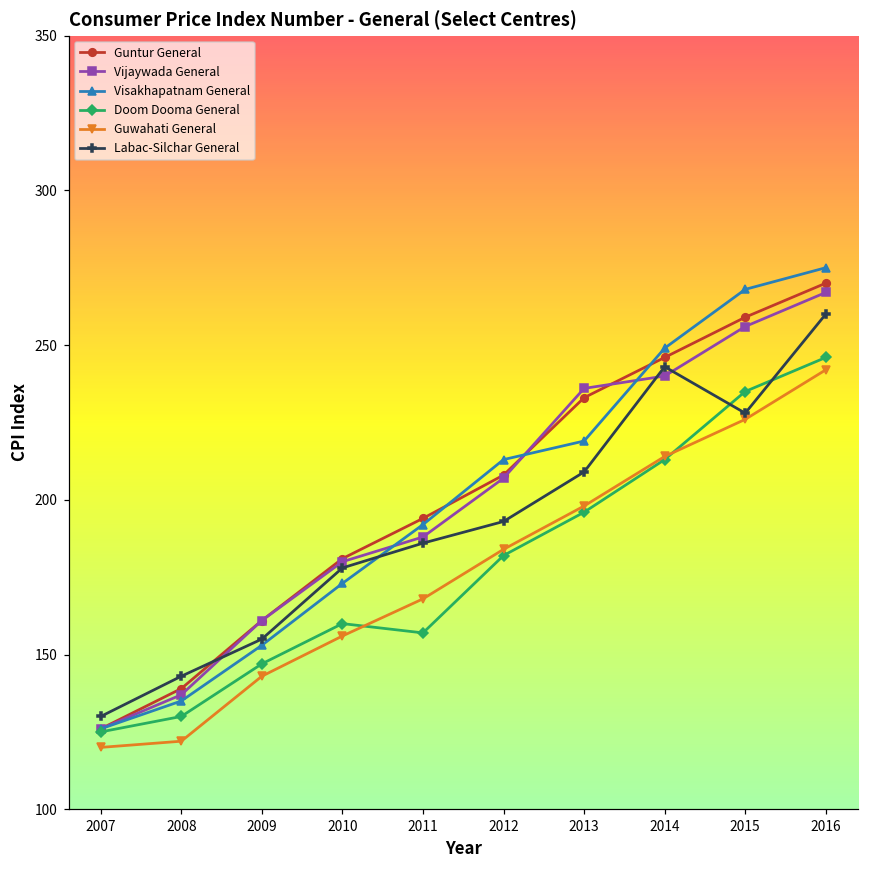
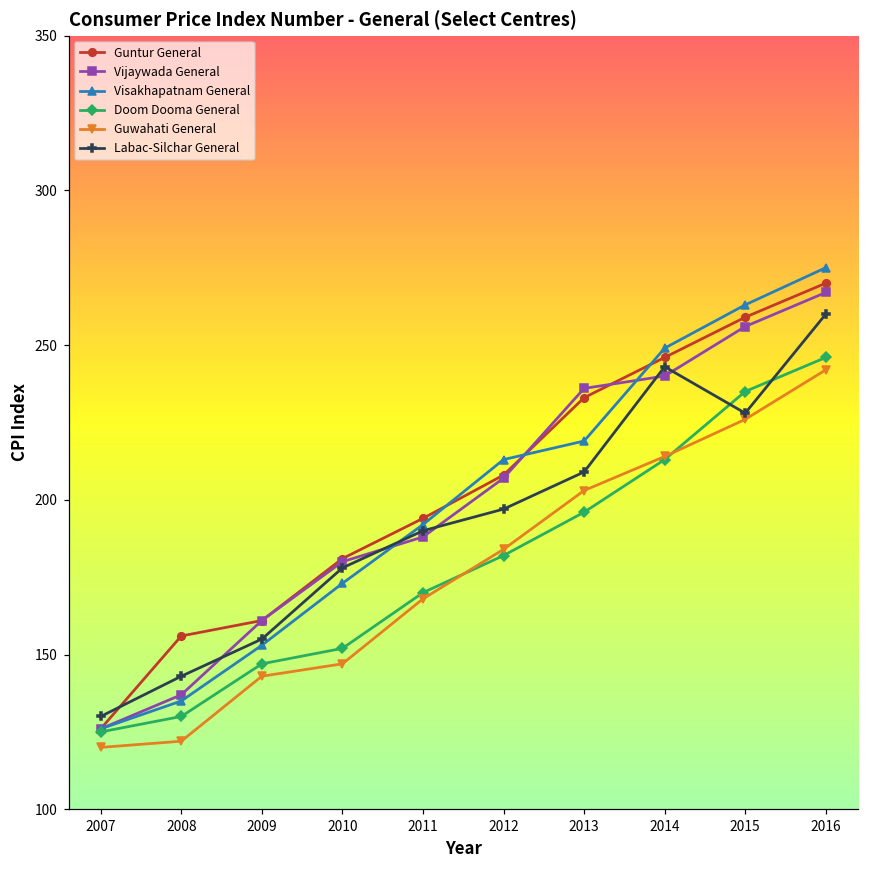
Guntur General, 2008: 139 -> 156
Doom Dooma General, 2010: 160 -> 152
Guwahati General, 2010: 156 -> 147
Doom Dooma General, 2011: 157 -> 170
Labac-Silchar General, 2011: 186 -> 190
Labac-Silchar General, 2012: 193 -> 197
Guwahati General, 2013: 198 -> 203
Visakhapatnam General, 2015: 268 -> 263
